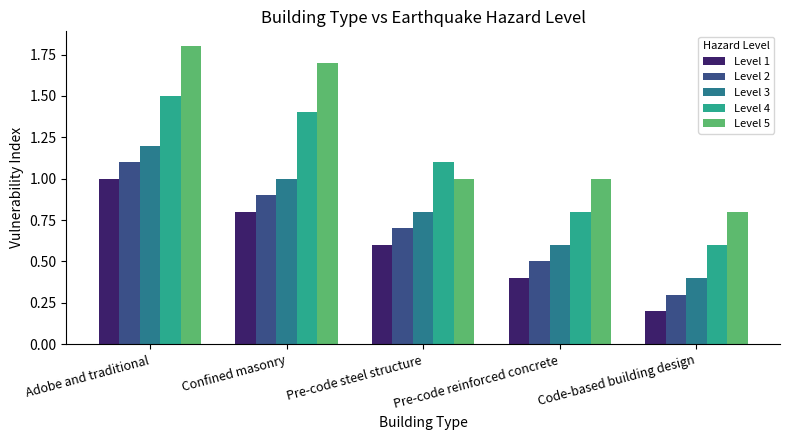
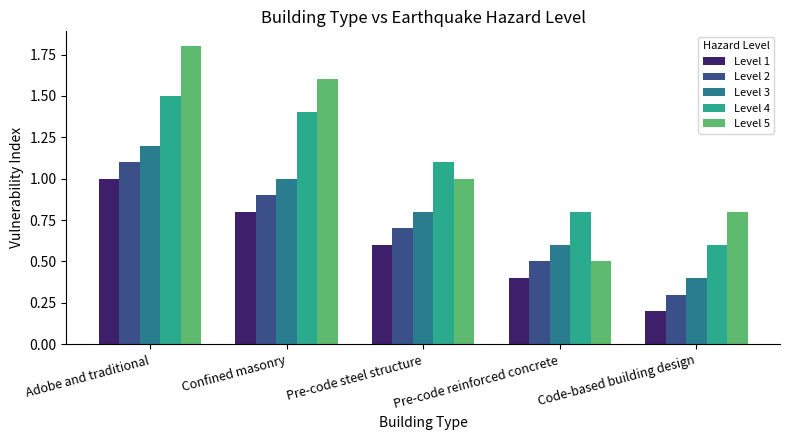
Level 5, Confined masonry: 1.7 -> 1.6
Level 5, Pre-code reinforced concrete: 1.0 -> 0.5
